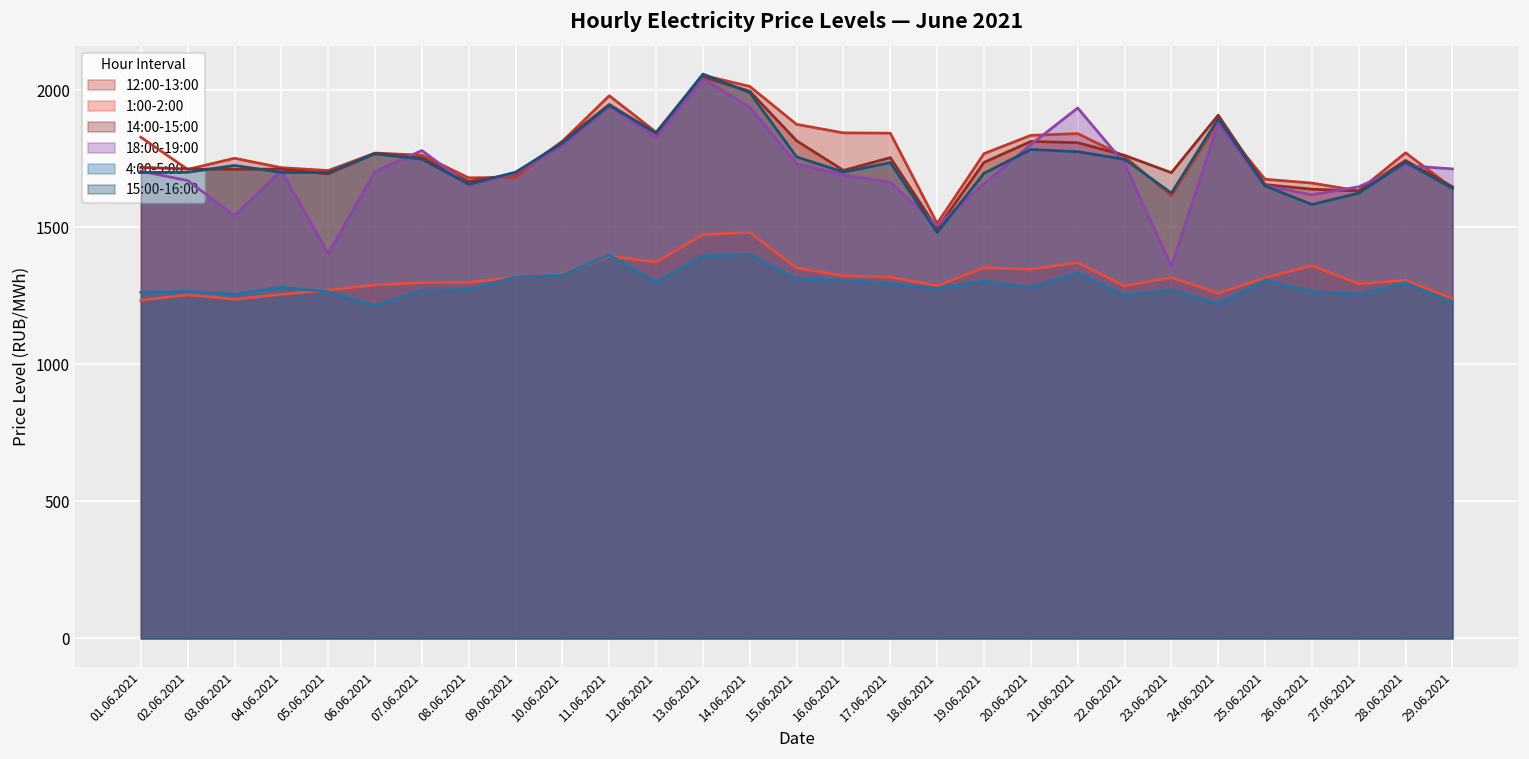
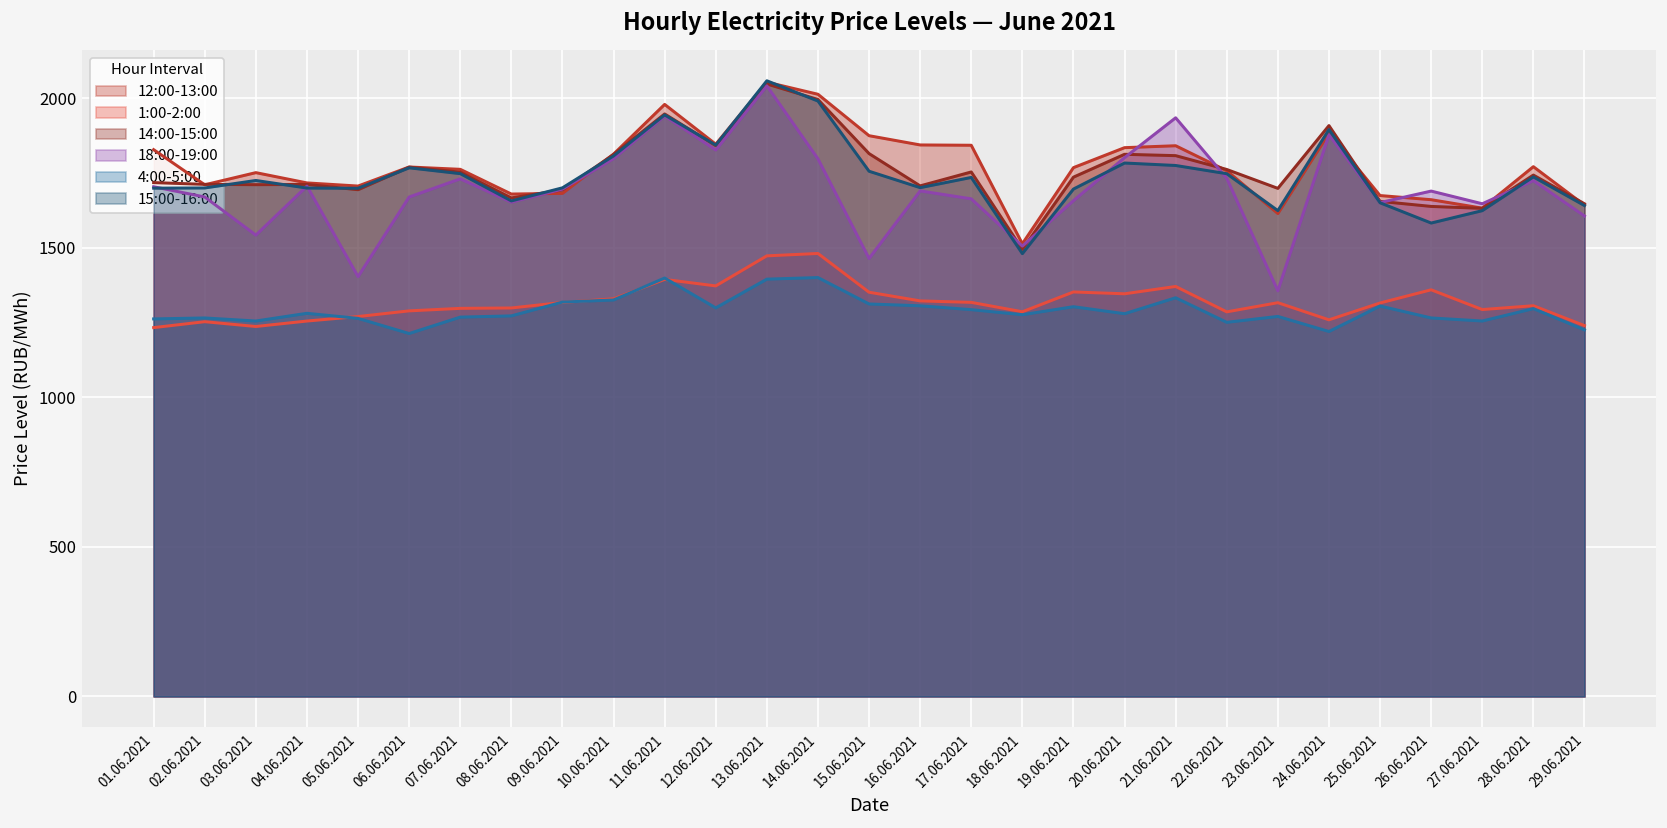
18:00-19:00, 06.06.2021: 1700 -> 1670
18:00-19:00, 07.06.2021: 1780 -> 1730
18:00-19:00, 14.06.2021: 1940 -> 1800
18:00-19:00, 15.06.2021: 1730 -> 1460
18:00-19:00, 26.06.2021: 1620 -> 1690
18:00-19:00, 29.06.2021: 1710 -> 1610
